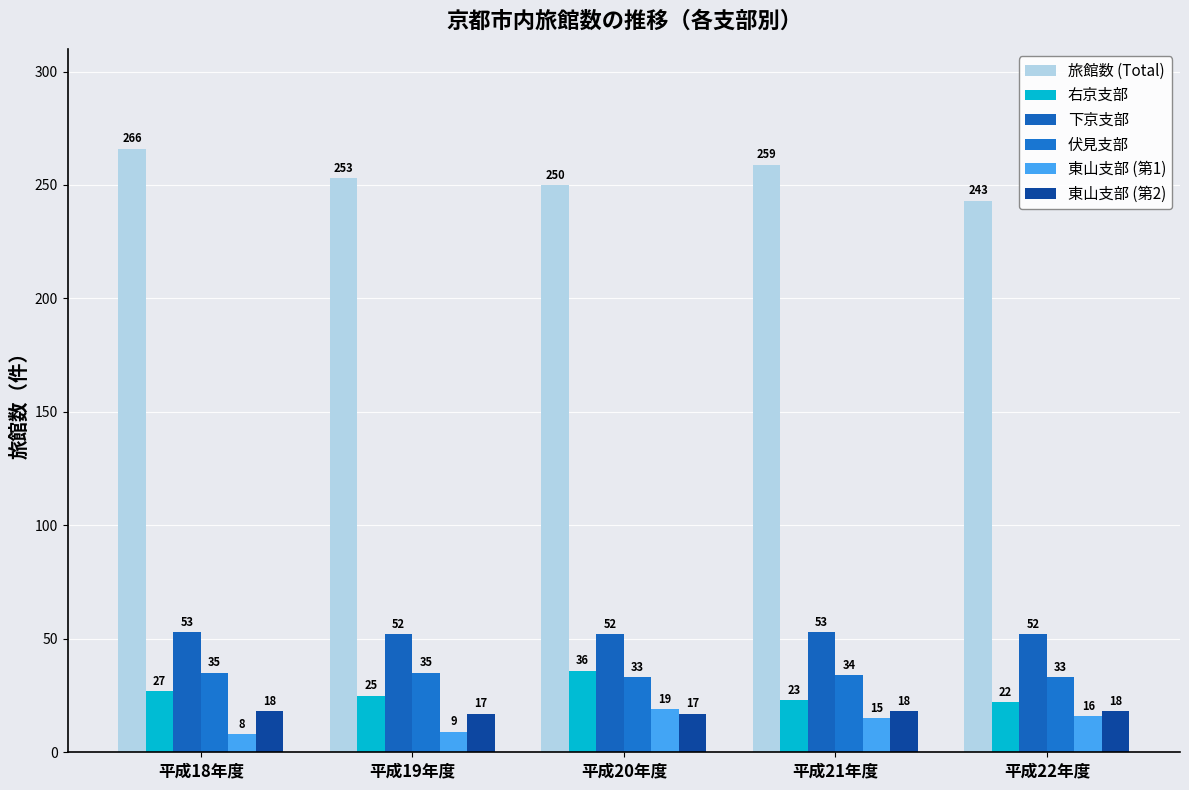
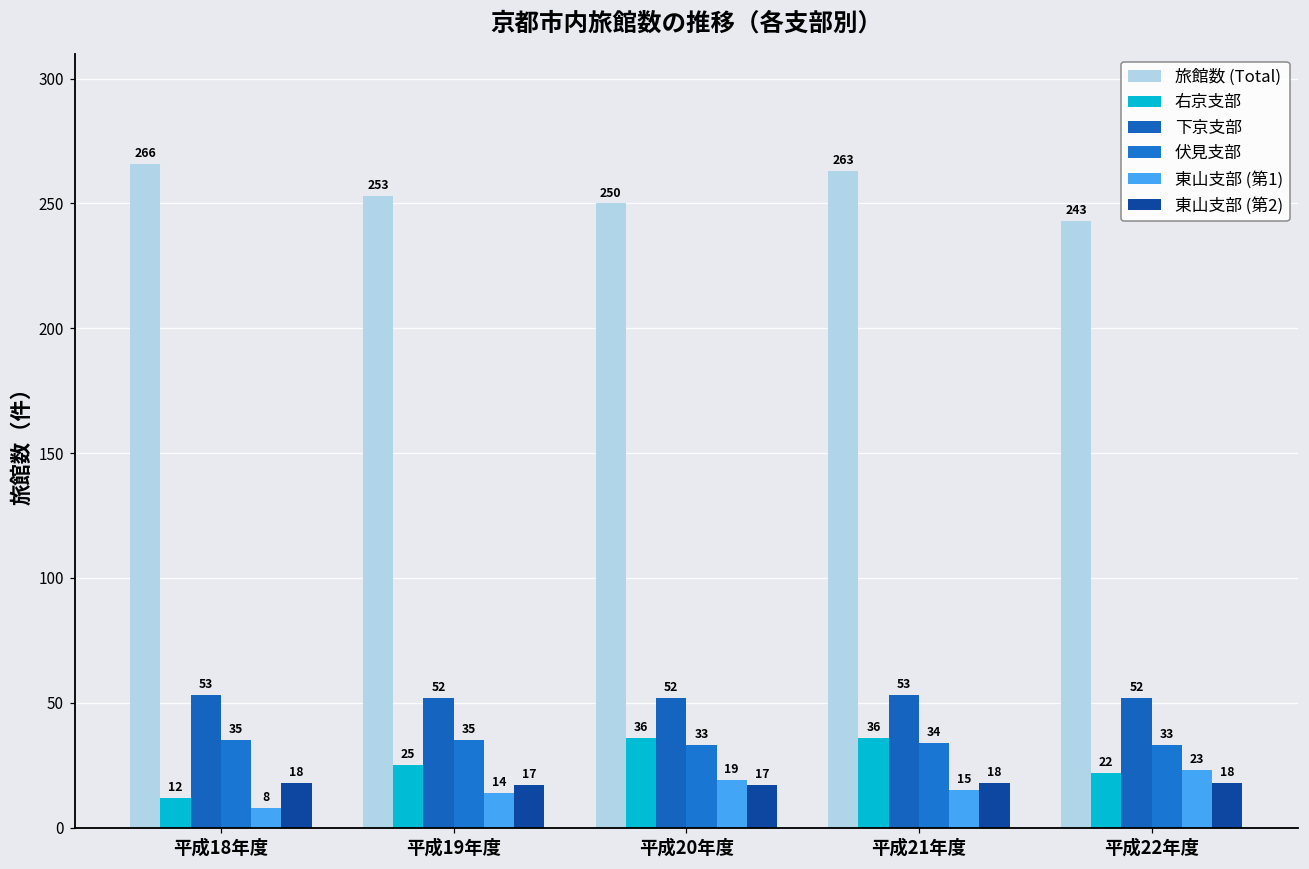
右京支部, 平成18年度: 27 -> 12
東山支部 (第1), 平成19年度: 9 -> 14
旅館数 (Total), 平成21年度: 259 -> 263
右京支部, 平成21年度: 23 -> 36
東山支部 (第1), 平成22年度: 16 -> 23
